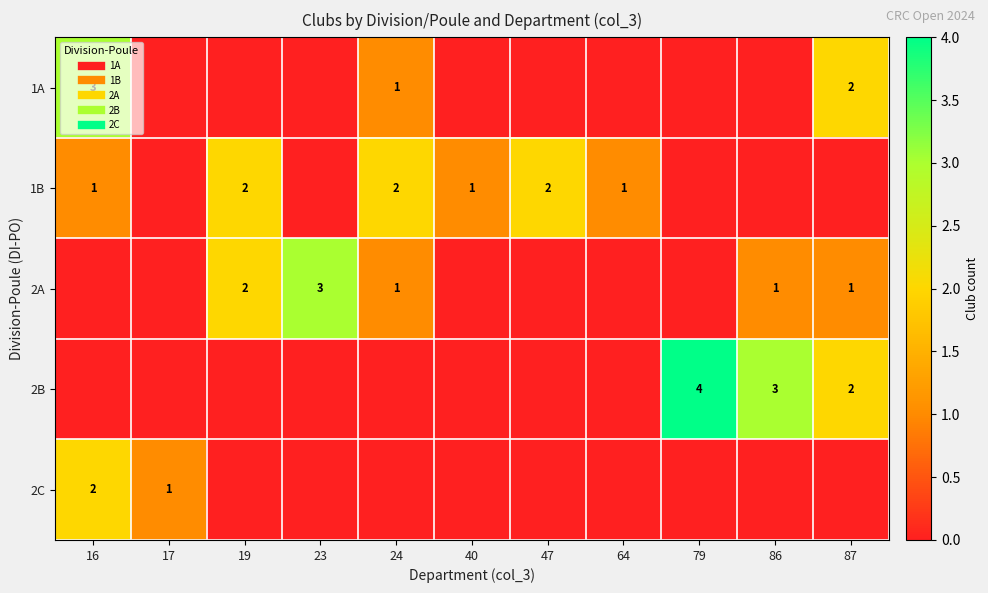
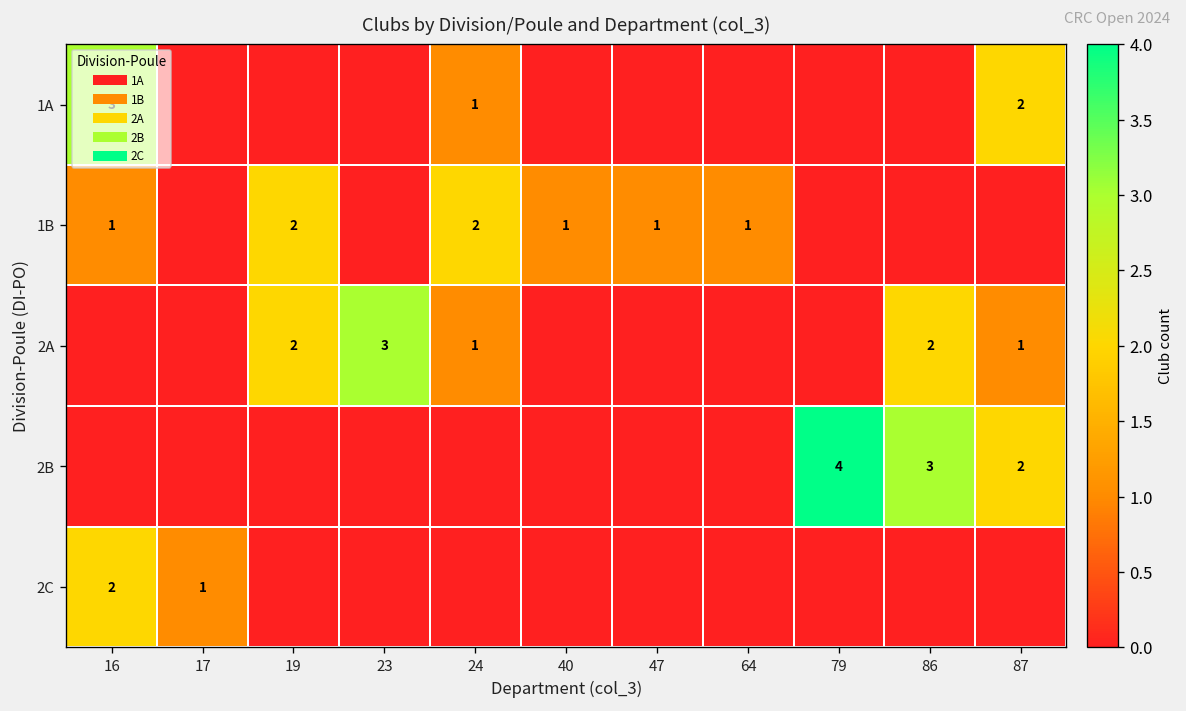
1B, 47: 2 -> 1
2A, 86: 1 -> 2
